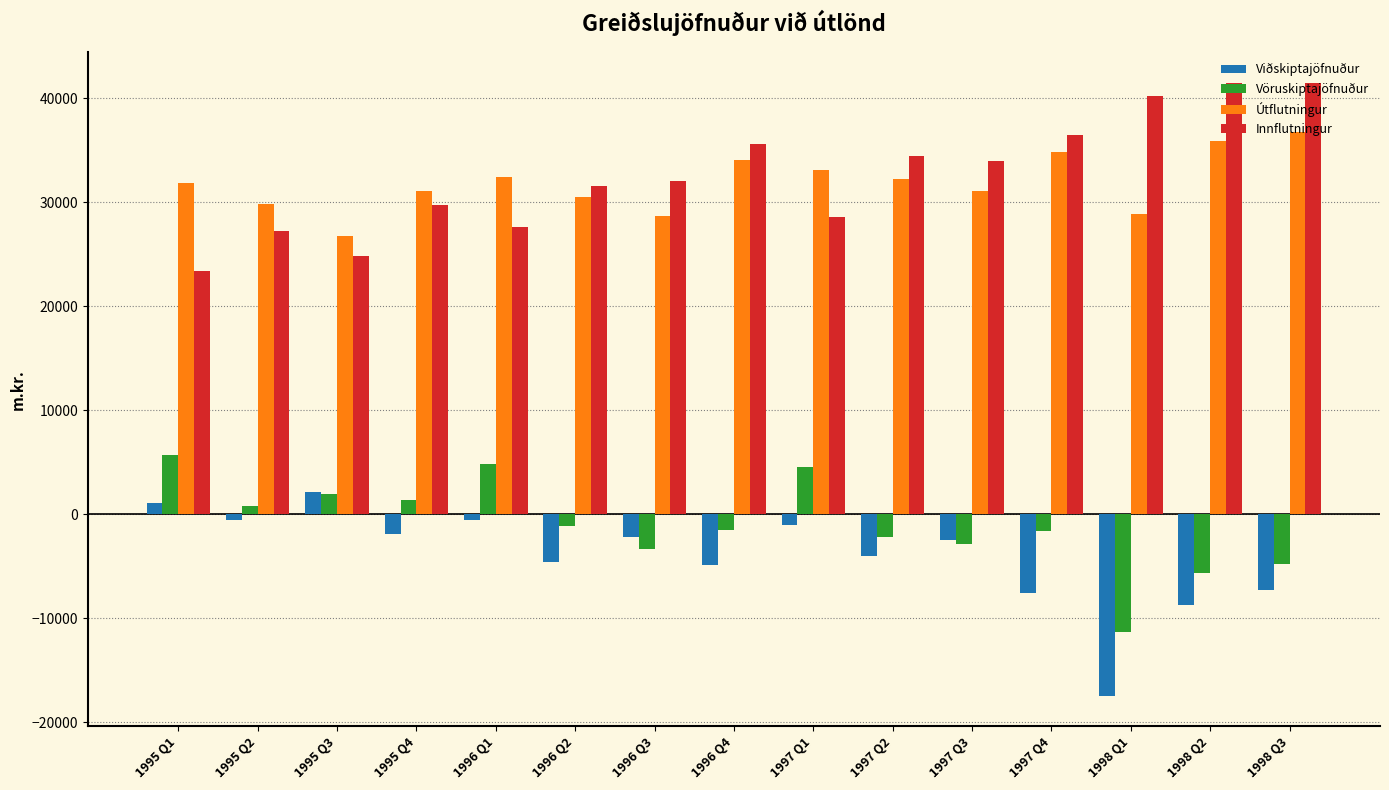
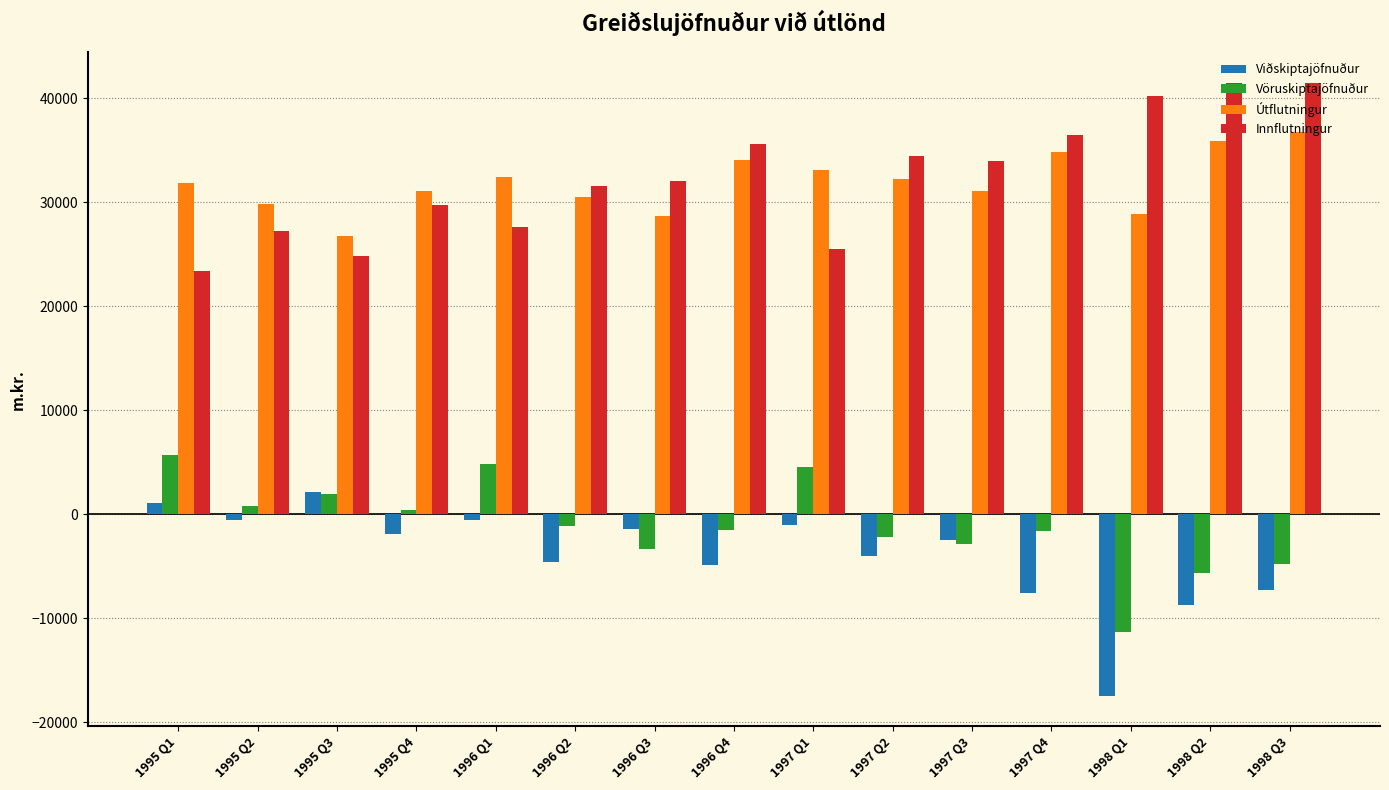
Vöruskiptajöfnuður, 1995 Q4: 1300 -> 500
Viðskiptajöfnuður, 1996 Q3: -2200 -> -1400
Innflutningur, 1997 Q1: 28600 -> 25500
